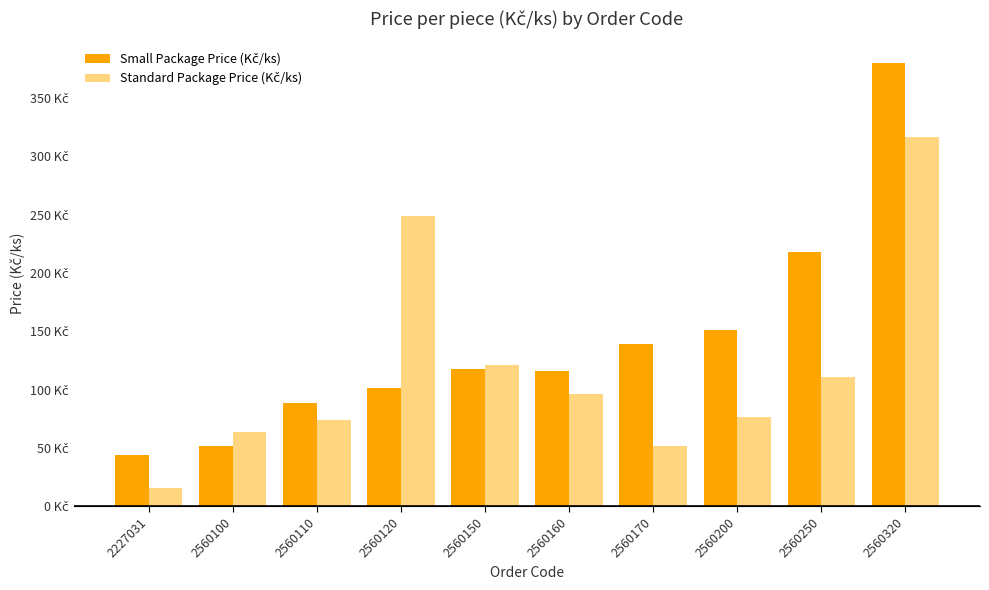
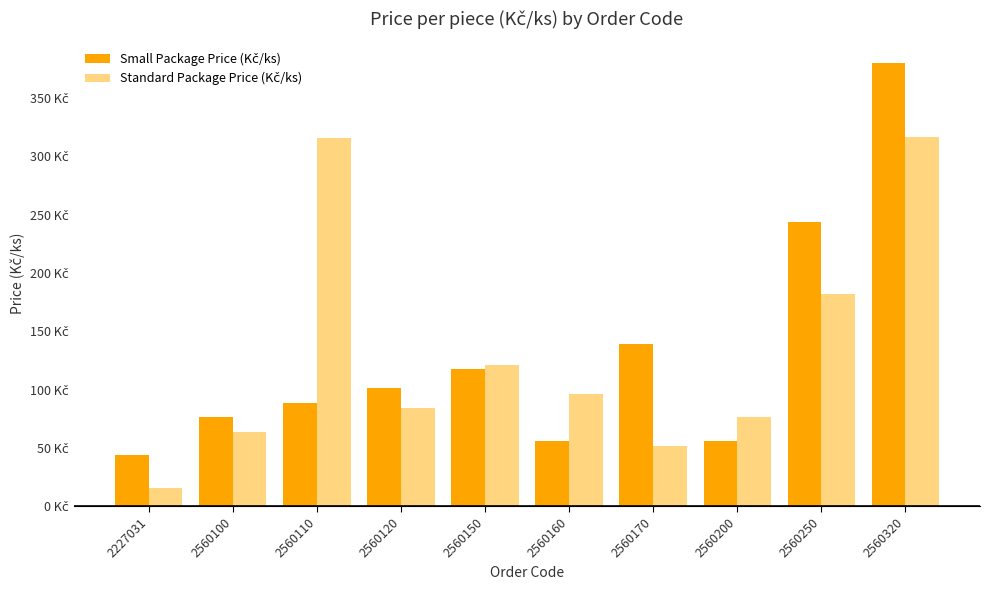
Small Package Price (Kč/ks), 2560100: 52 Kč -> 77 Kč
Standard Package Price (Kč/ks), 2560110: 74 Kč -> 316 Kč
Standard Package Price (Kč/ks), 2560120: 249 Kč -> 85 Kč
Small Package Price (Kč/ks), 2560160: 116 Kč -> 56 Kč
Small Package Price (Kč/ks), 2560200: 151 Kč -> 56 Kč
Small Package Price (Kč/ks), 2560250: 218 Kč -> 244 Kč
Standard Package Price (Kč/ks), 2560250: 111 Kč -> 182 Kč
